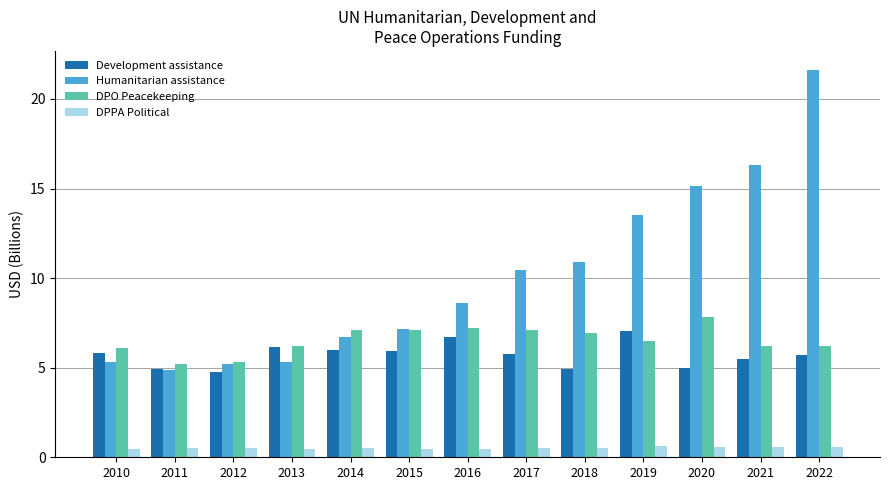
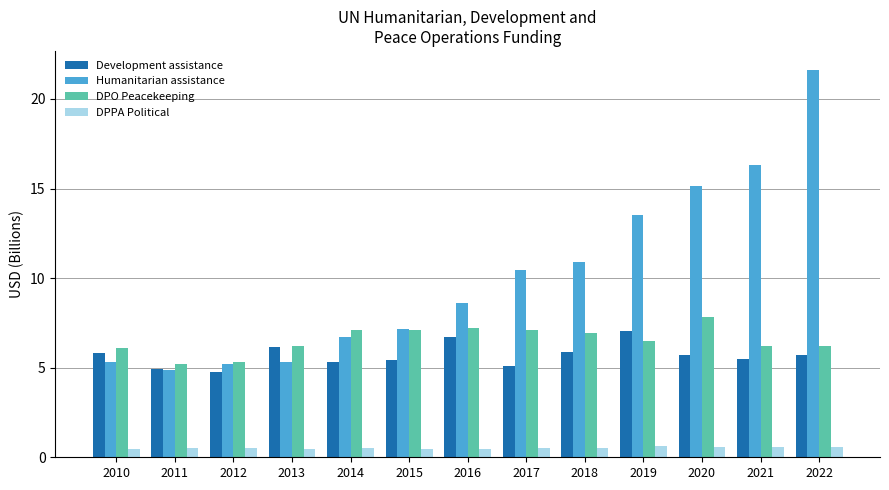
Development assistance, 2014: 6.0 -> 5.3
Development assistance, 2015: 5.9 -> 5.4
Development assistance, 2017: 5.8 -> 5.1
Development assistance, 2018: 4.9 -> 5.9
Development assistance, 2020: 5.0 -> 5.7
